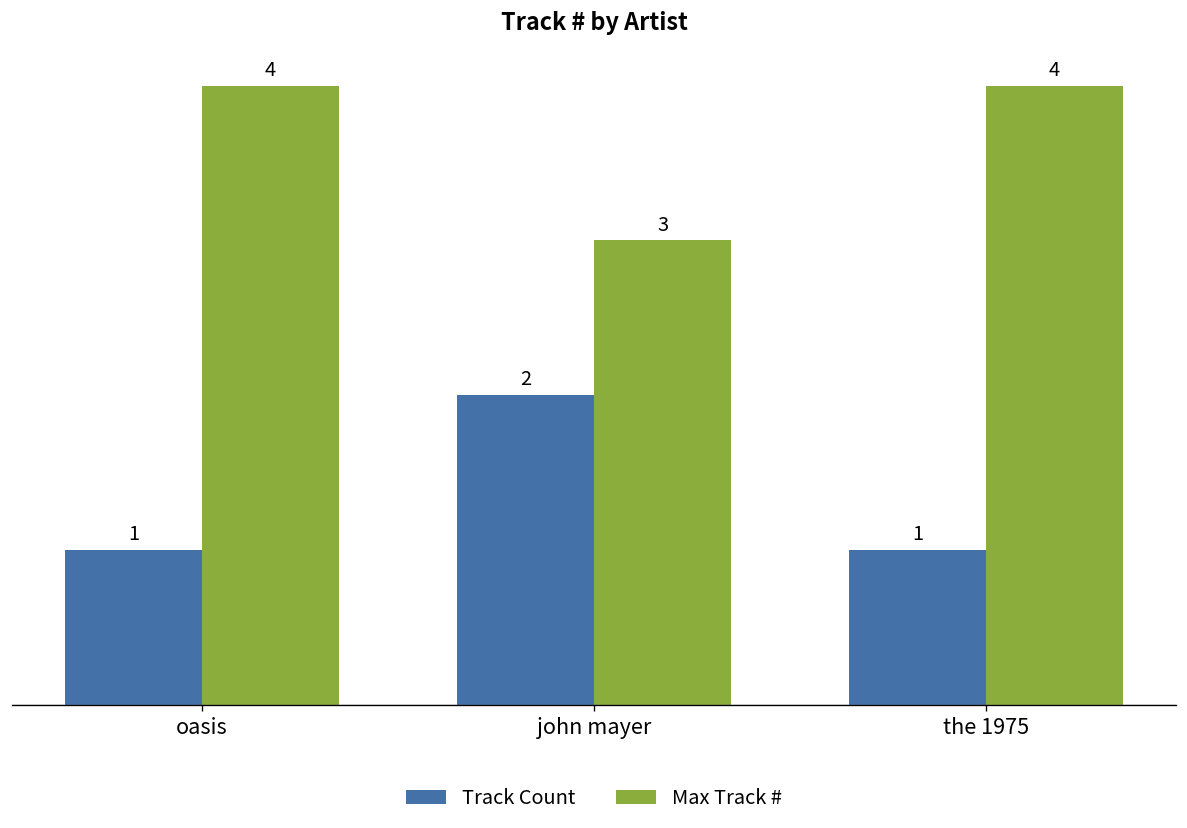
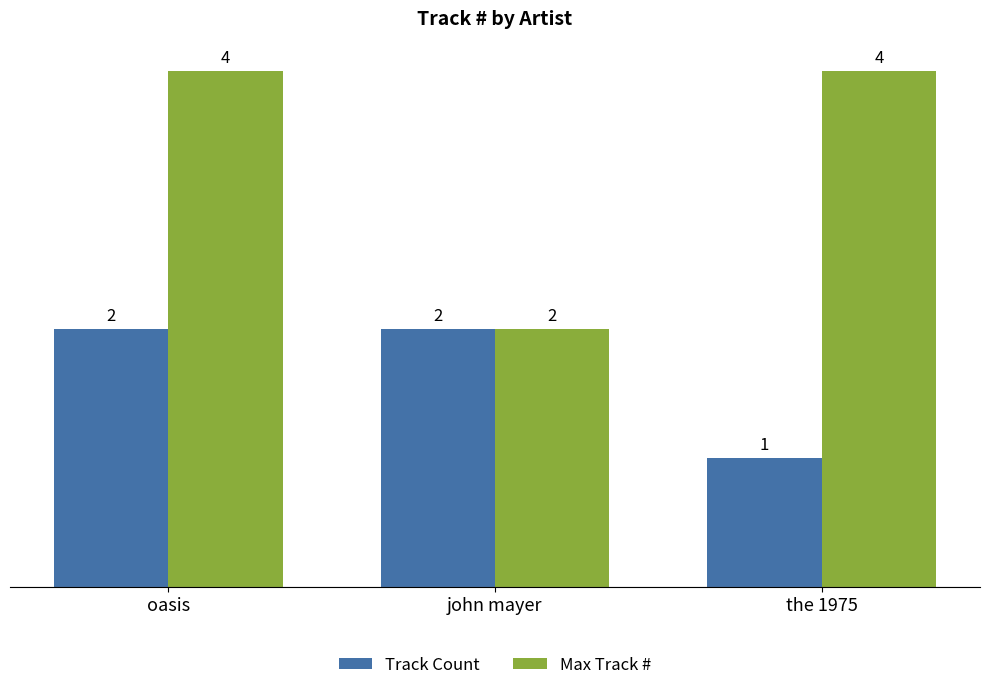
Track Count, oasis: 1 -> 2
Max Track #, john mayer: 3 -> 2
